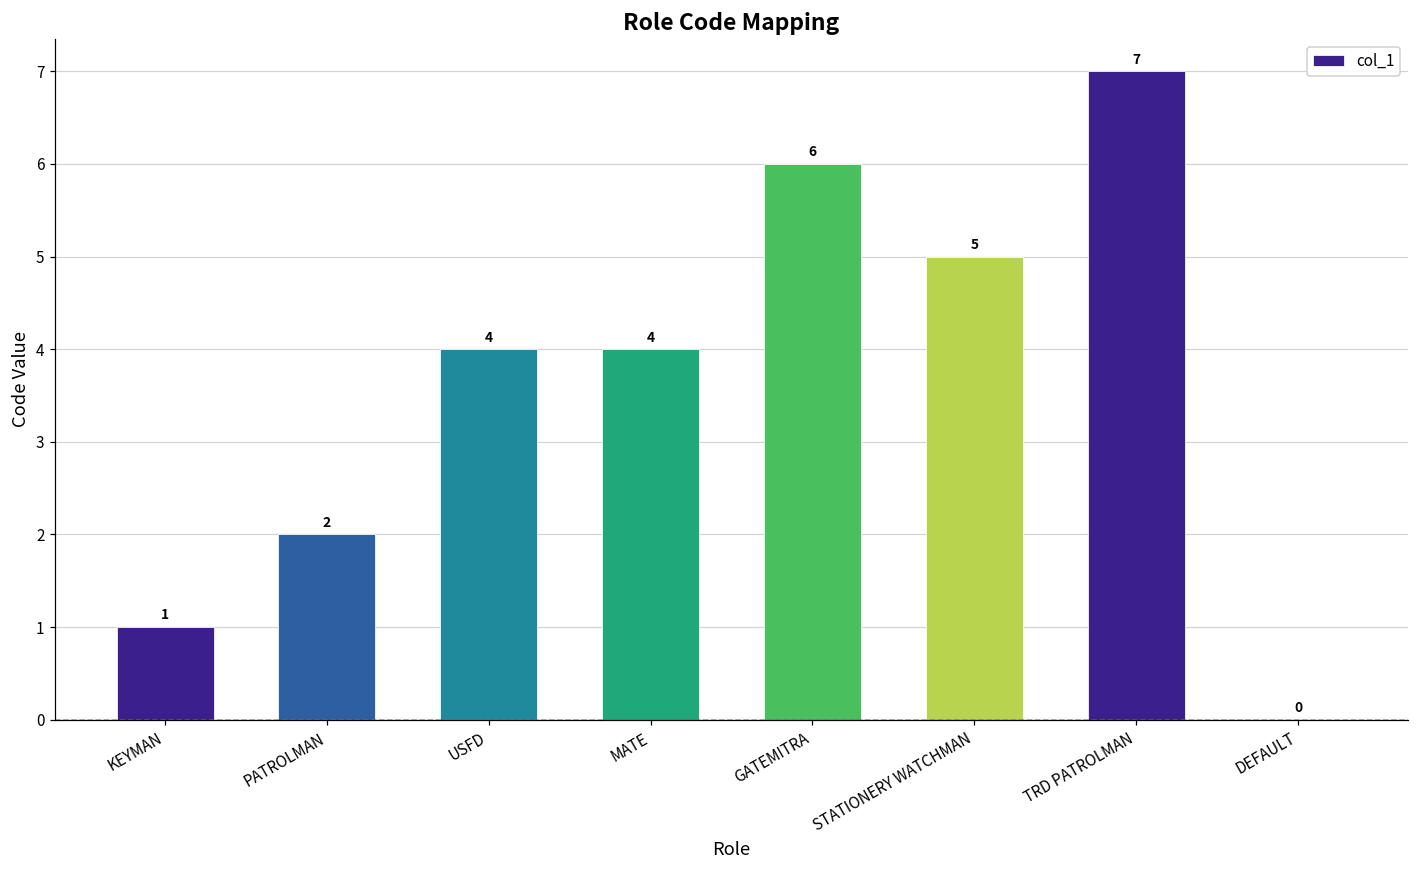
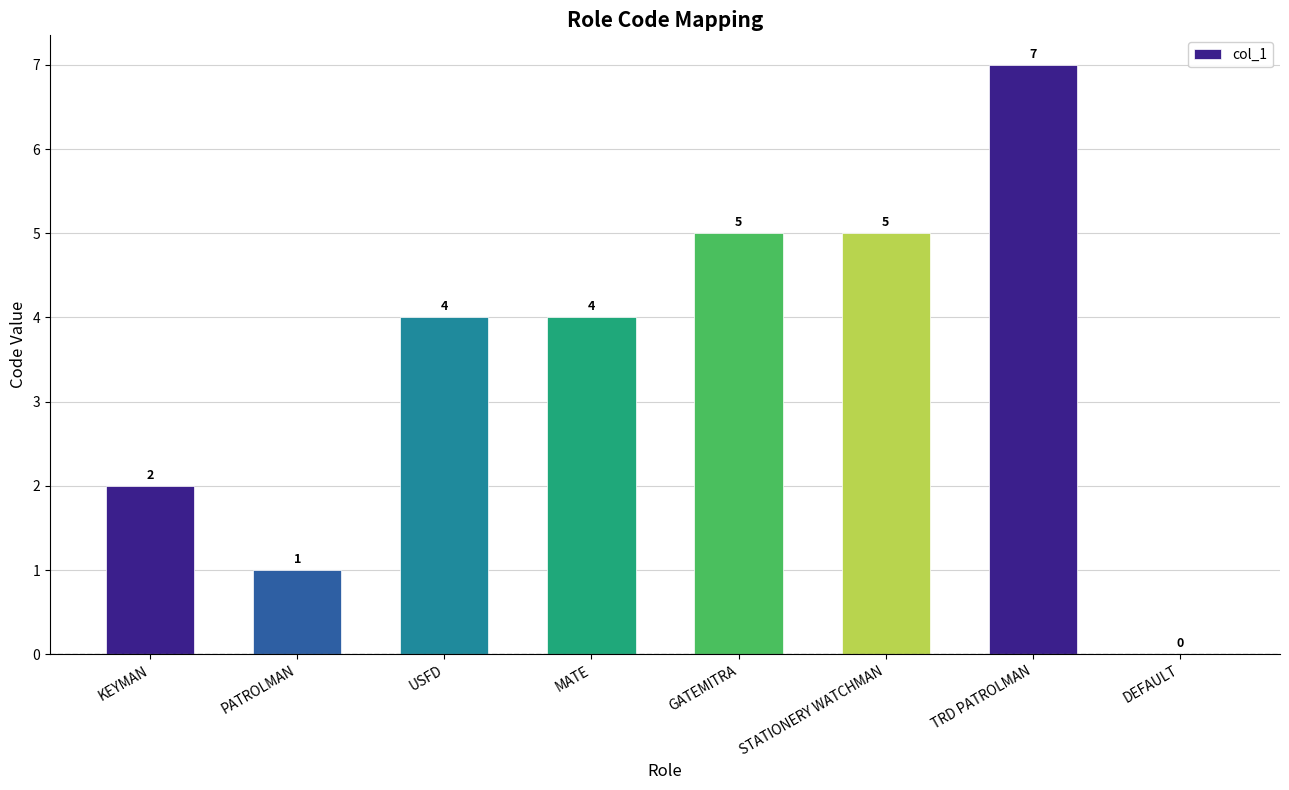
KEYMAN: 1 -> 2
PATROLMAN: 2 -> 1
GATEMITRA: 6 -> 5
